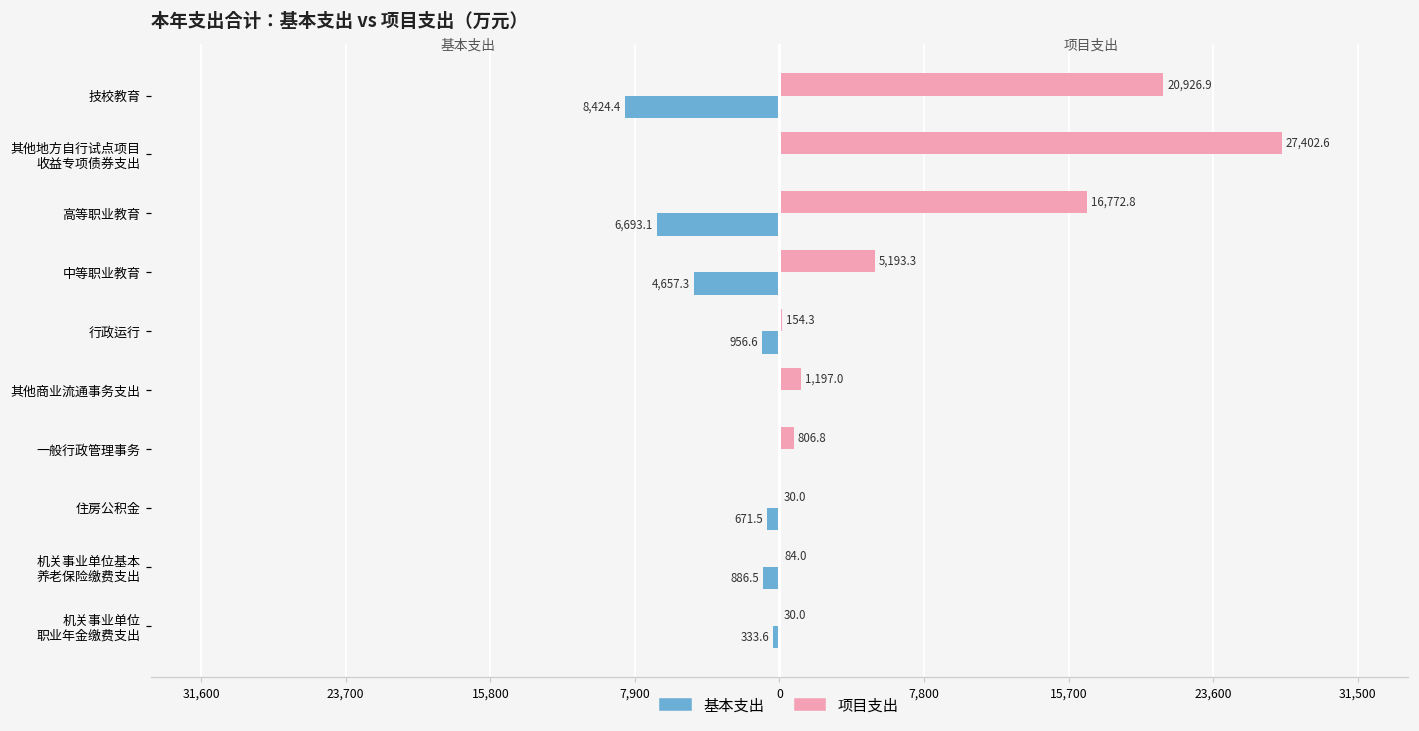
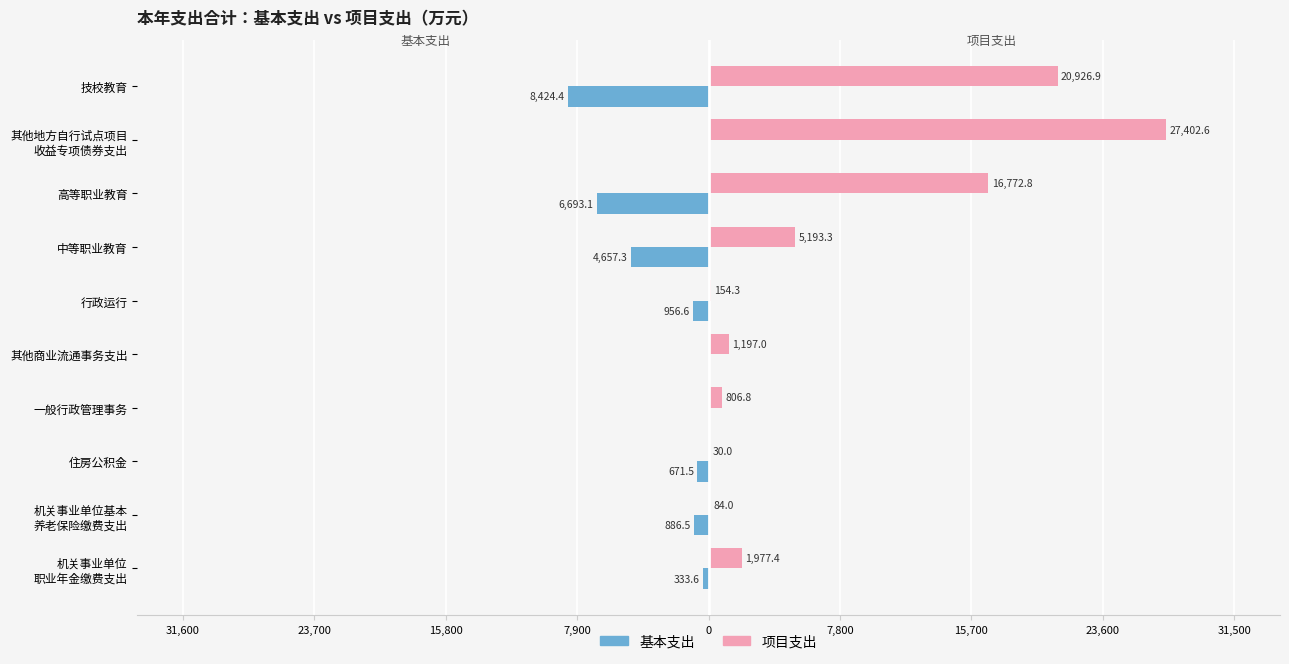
项目支出, 机关事业单位 职业年金缴费支出: 30.0 -> 1,977.4
